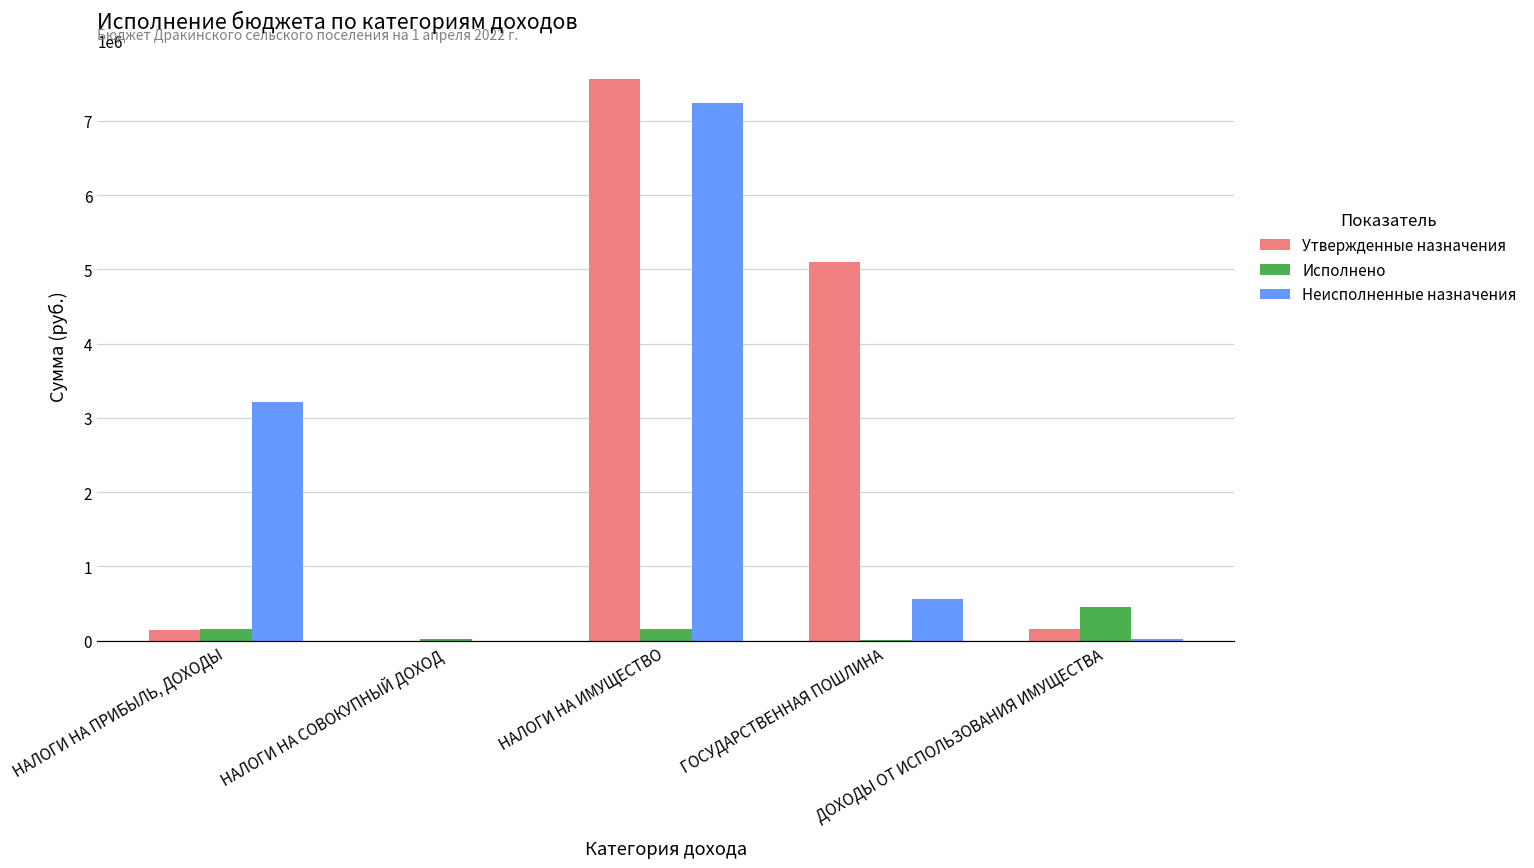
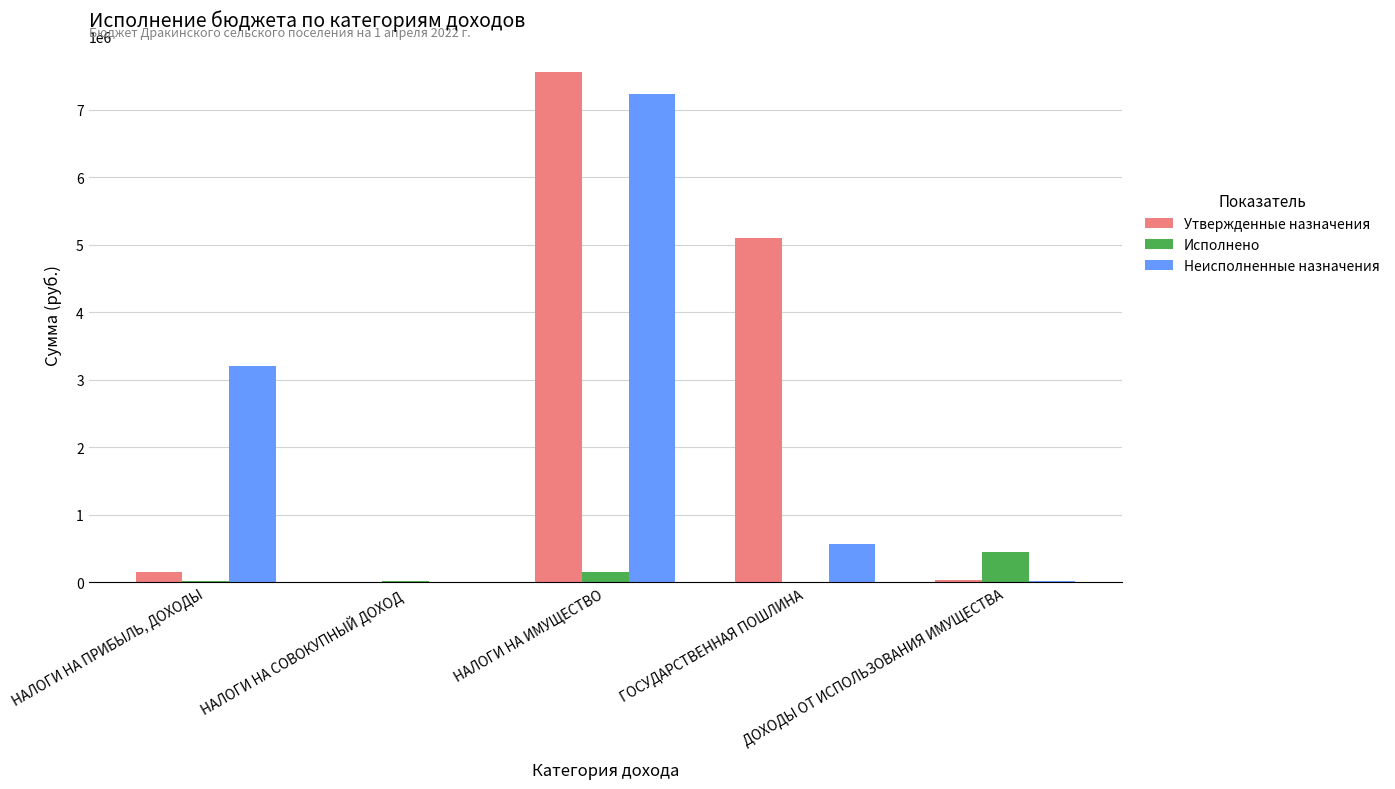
Исполнено, НАЛОГИ НА ПРИБЫЛЬ, ДОХОДЫ: 200000 -> 0
Утвержденные назначения, ДОХОДЫ ОТ ИСПОЛЬЗОВАНИЯ ИМУЩЕСТВА: 200000 -> 0
